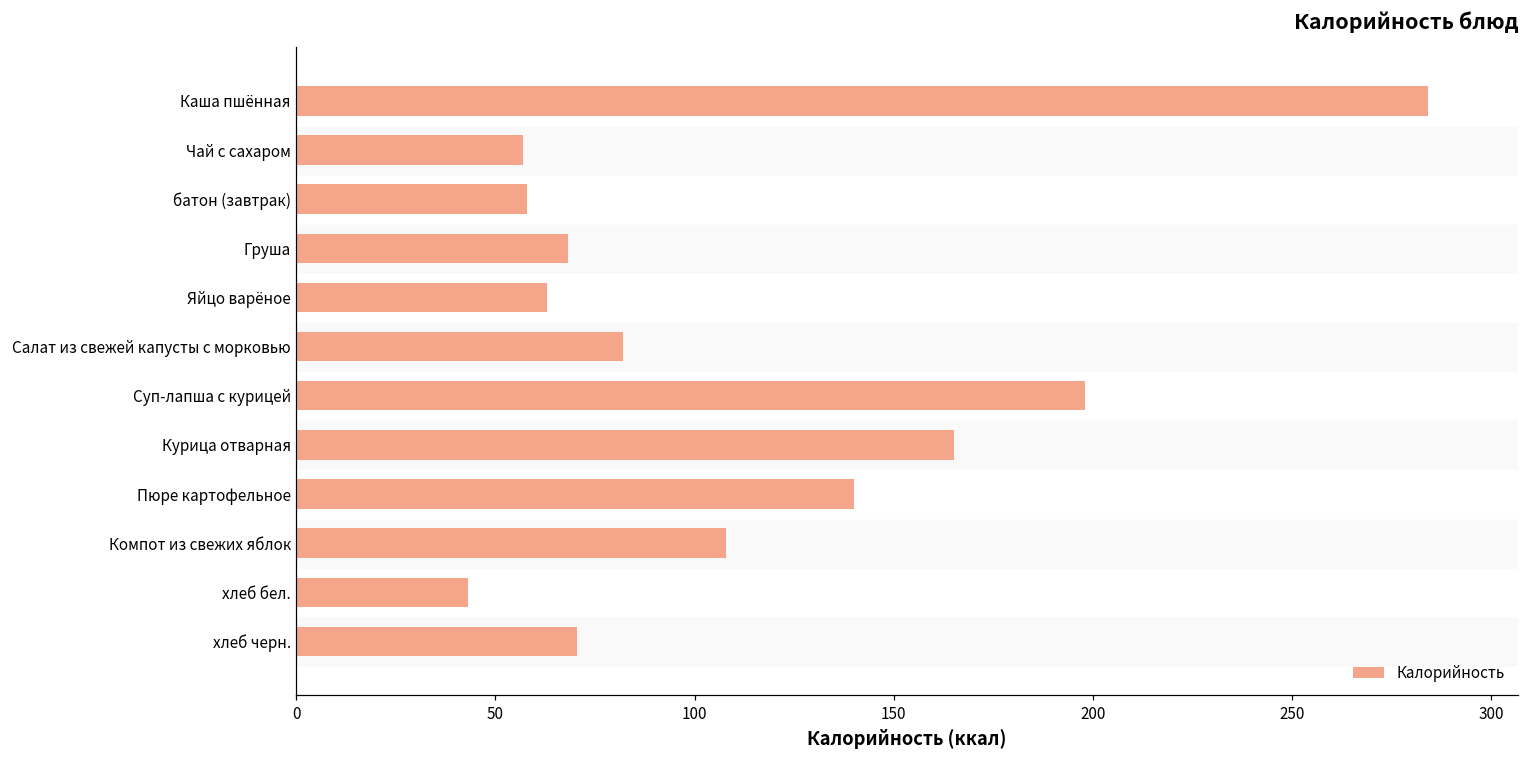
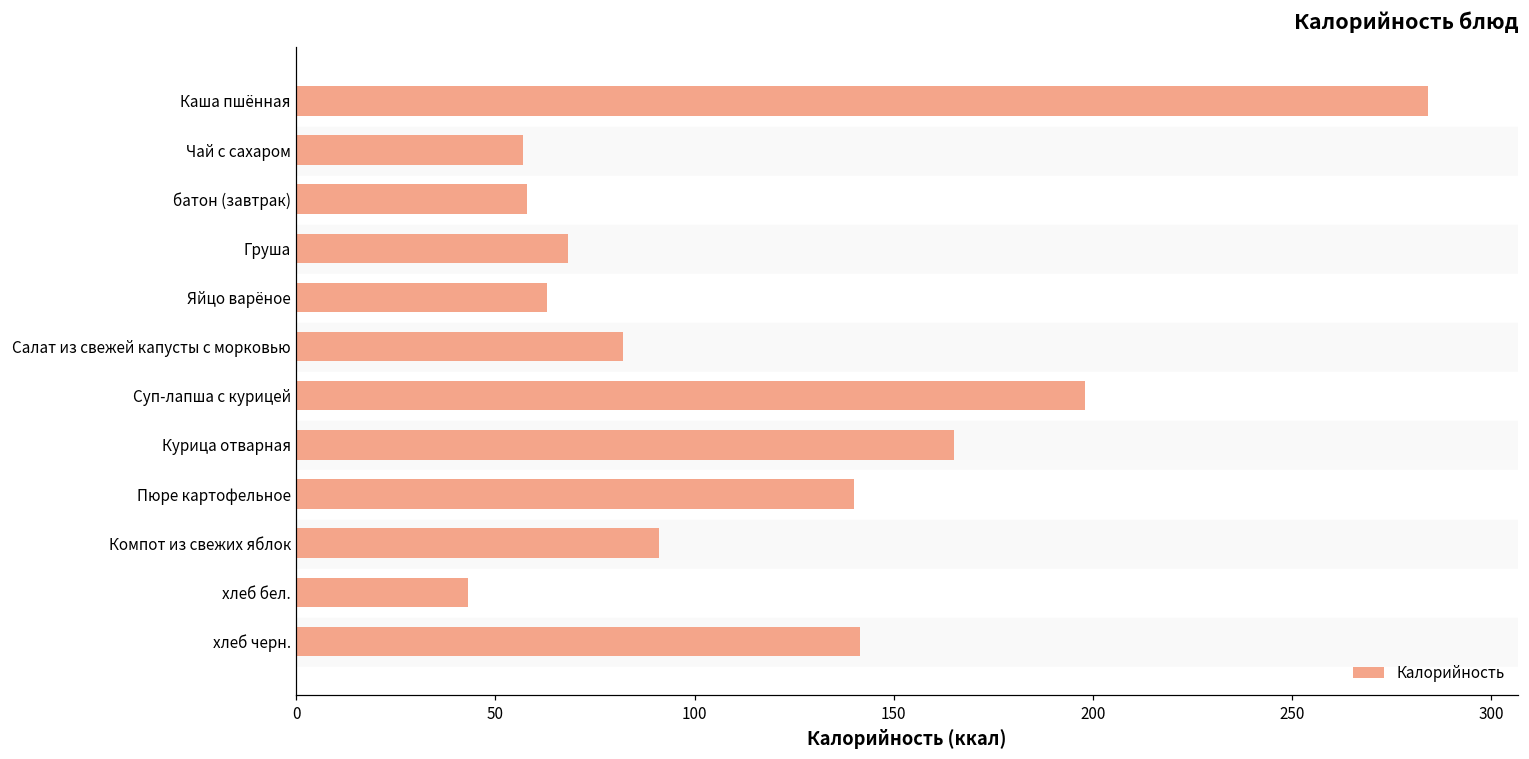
Компот из свежих яблок: 108 -> 91
хлеб черн.: 71 -> 142
